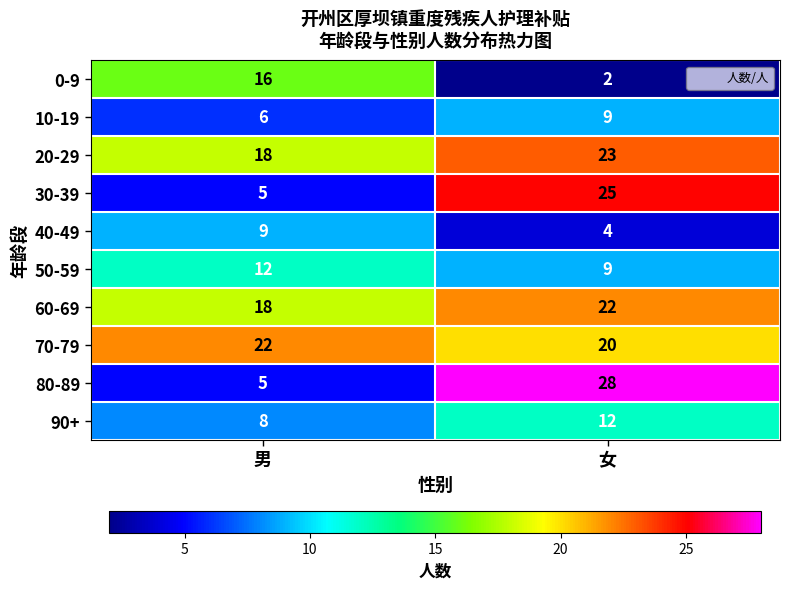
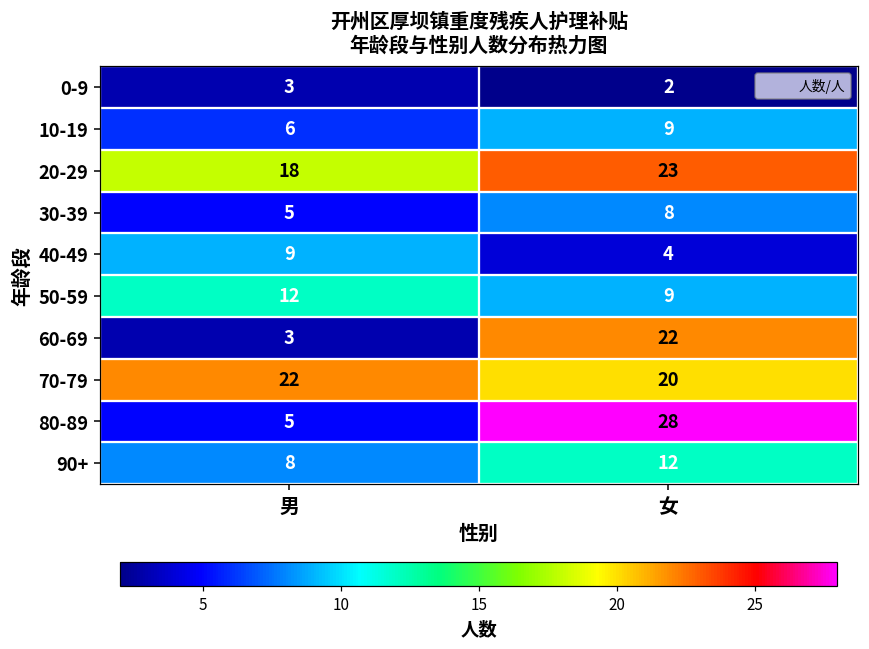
0-9, 男: 16 -> 3
30-39, 女: 25 -> 8
60-69, 男: 18 -> 3
